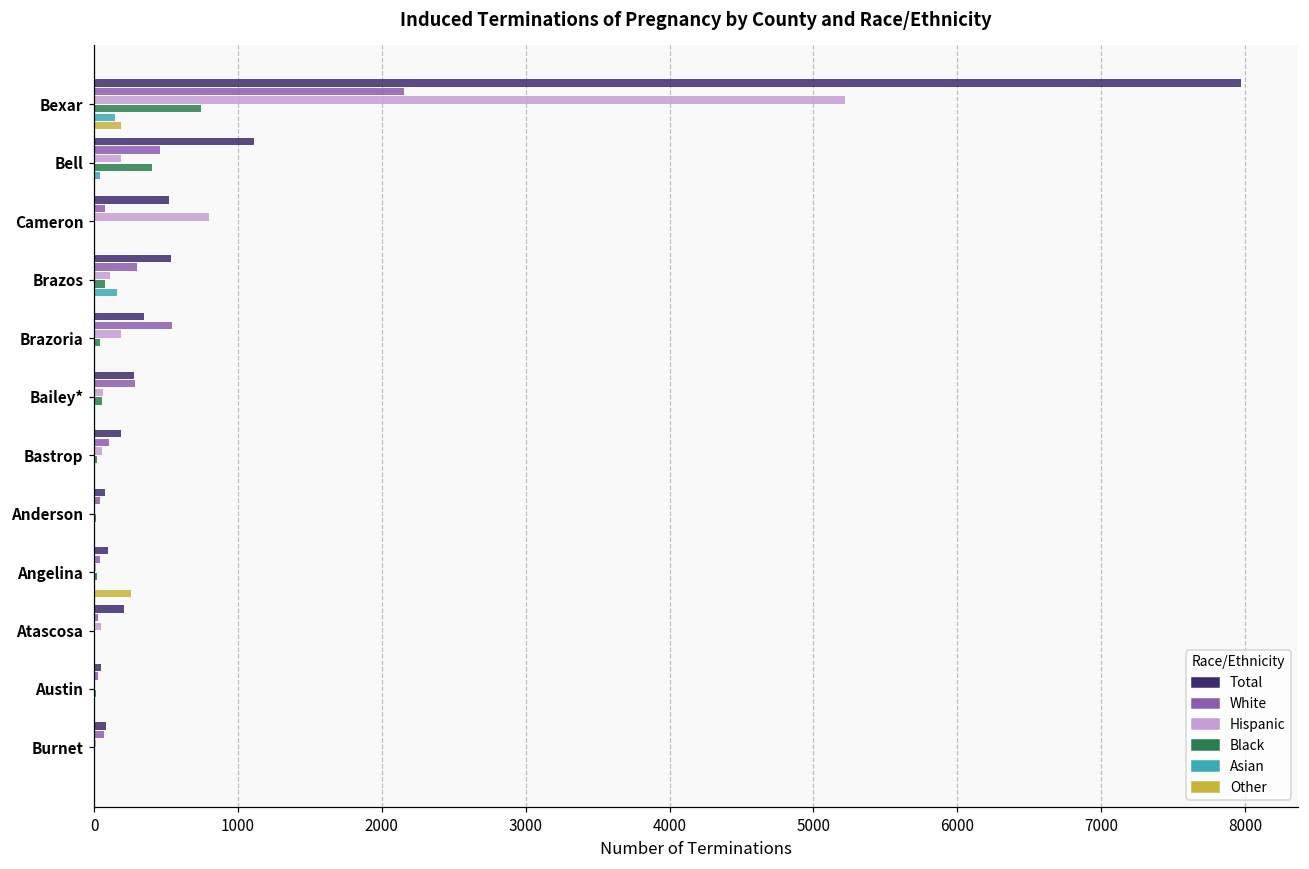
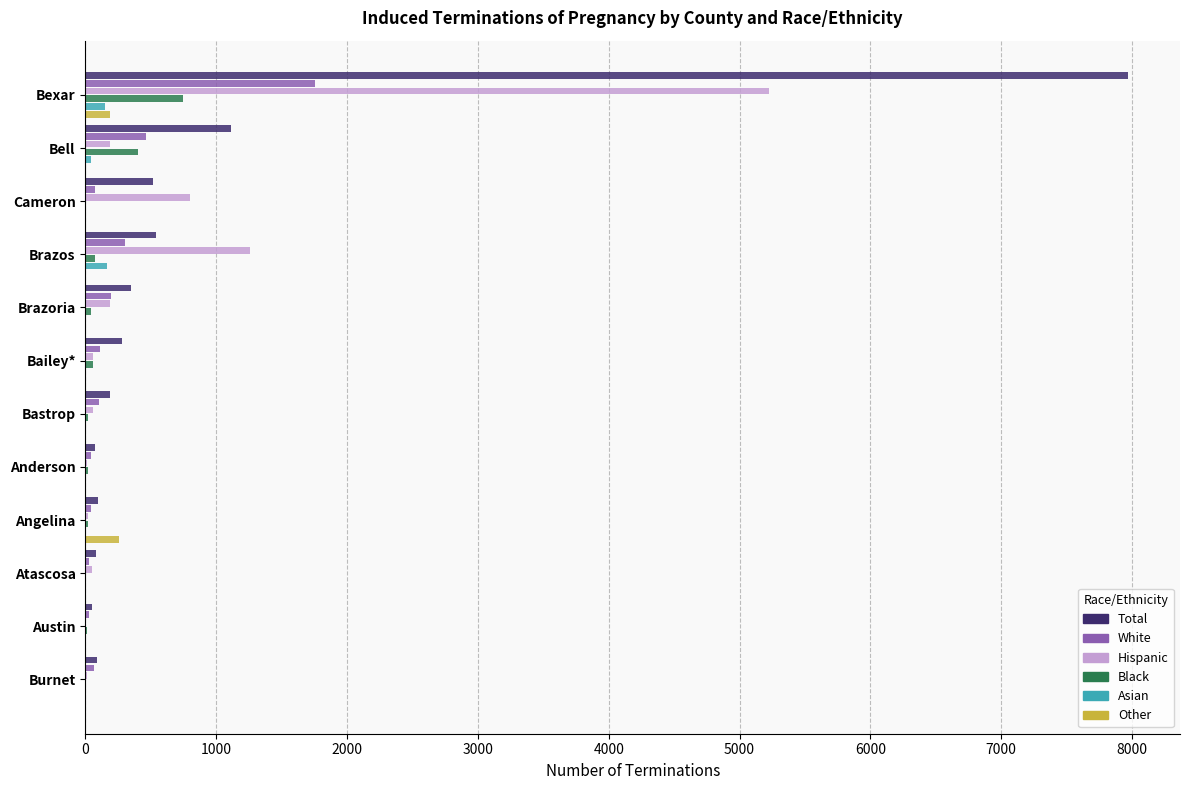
White, Bexar: 2150 -> 1760
Hispanic, Brazos: 110 -> 1260
White, Brazoria: 540 -> 190
White, Bailey*: 280 -> 110
Total, Atascosa: 210 -> 80
